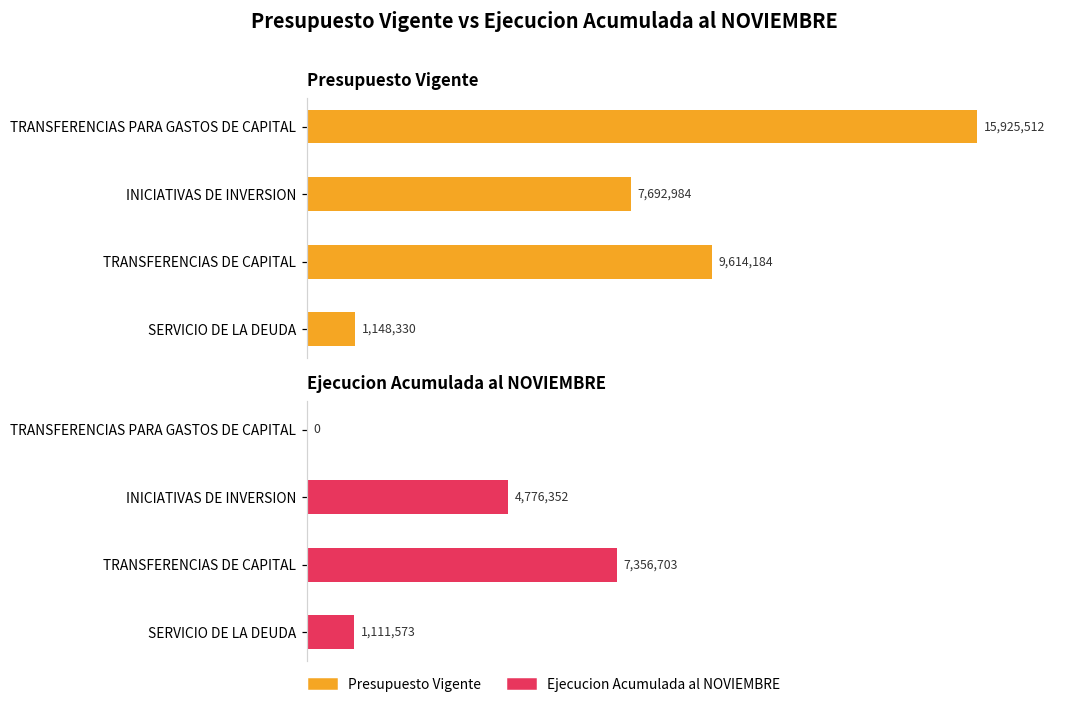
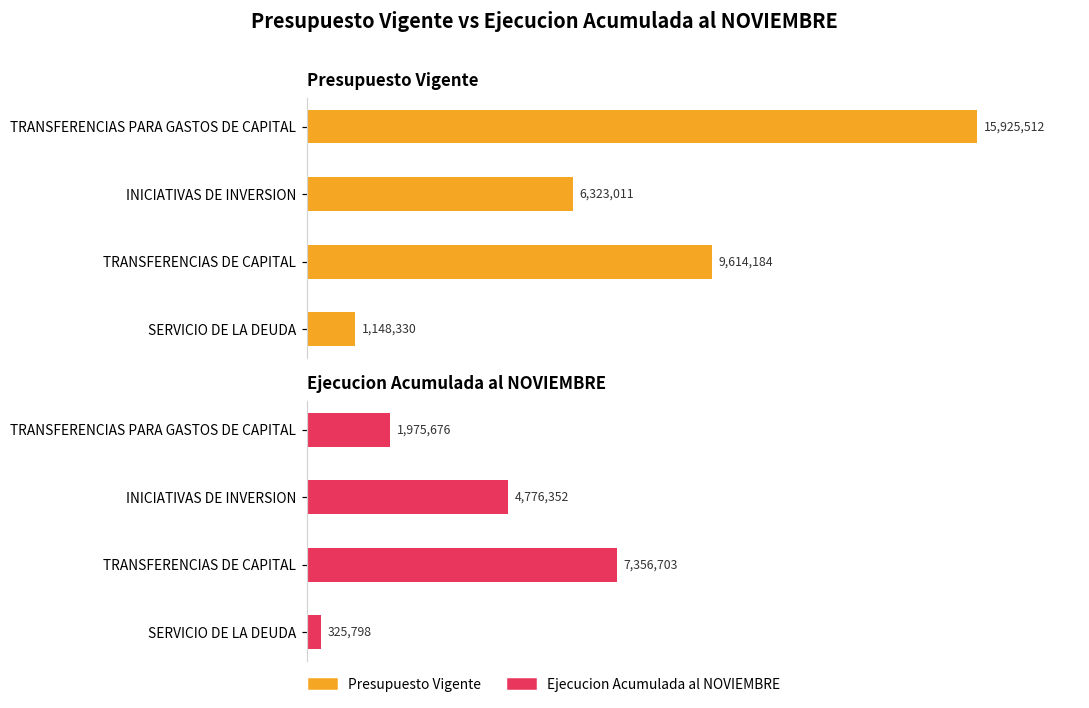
Presupuesto Vigente, INICIATIVAS DE INVERSION: 7,692,984 -> 6,323,011
Ejecucion Acumulada al NOVIEMBRE, TRANSFERENCIAS PARA GASTOS DE CAPITAL: 0 -> 1,975,676
Ejecucion Acumulada al NOVIEMBRE, SERVICIO DE LA DEUDA: 1,111,573 -> 325,798
